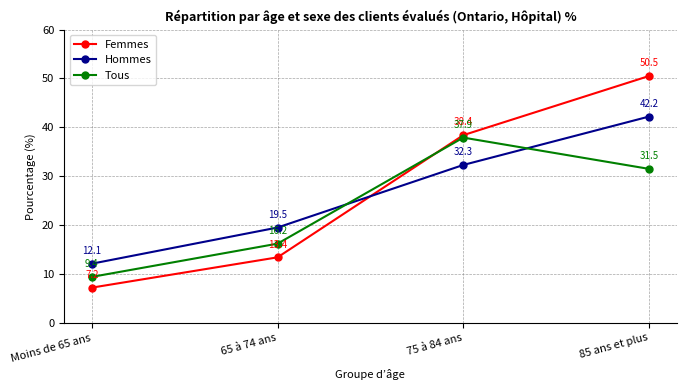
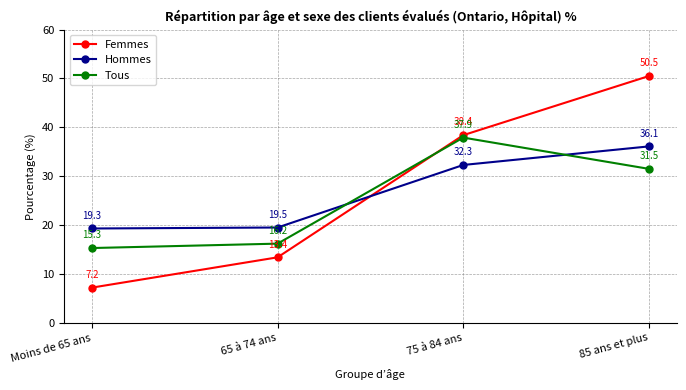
Hommes, Moins de 65 ans: 12.1 -> 19.3
Tous, Moins de 65 ans: 9.4 -> 15.3
Hommes, 85 ans et plus: 42.2 -> 36.1
